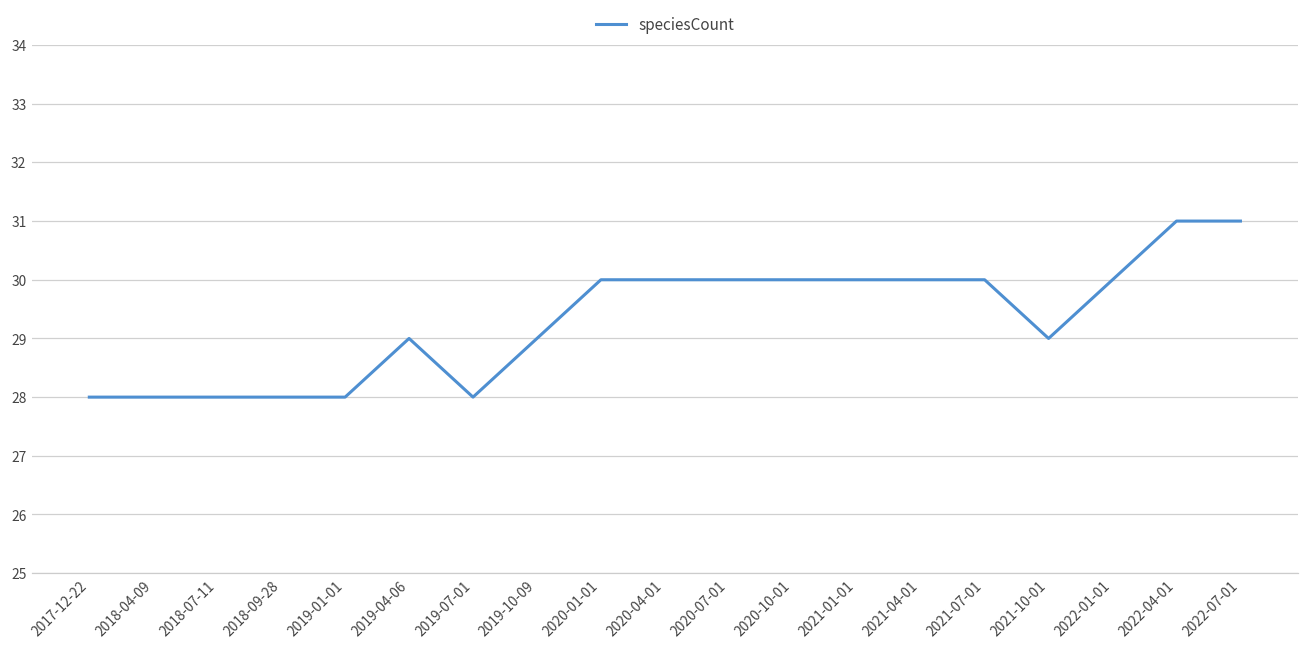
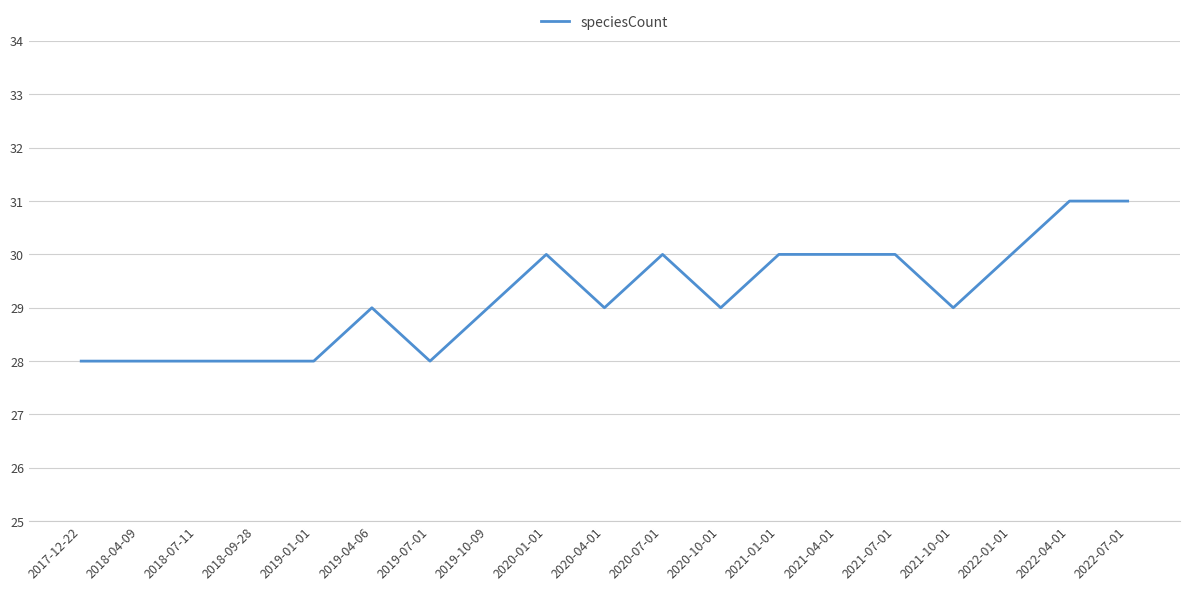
2020-04-01: 30 -> 29
2020-10-01: 30 -> 29
